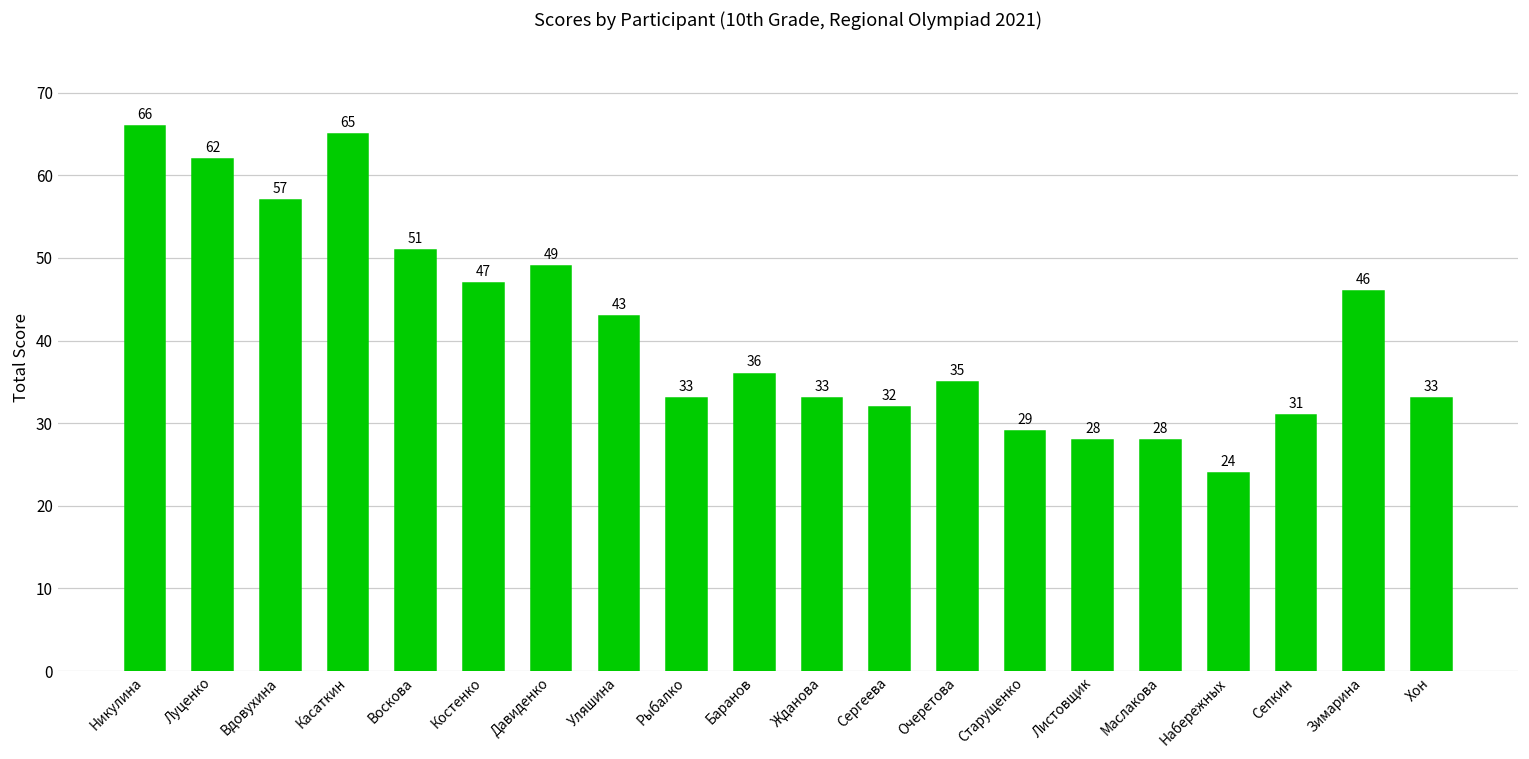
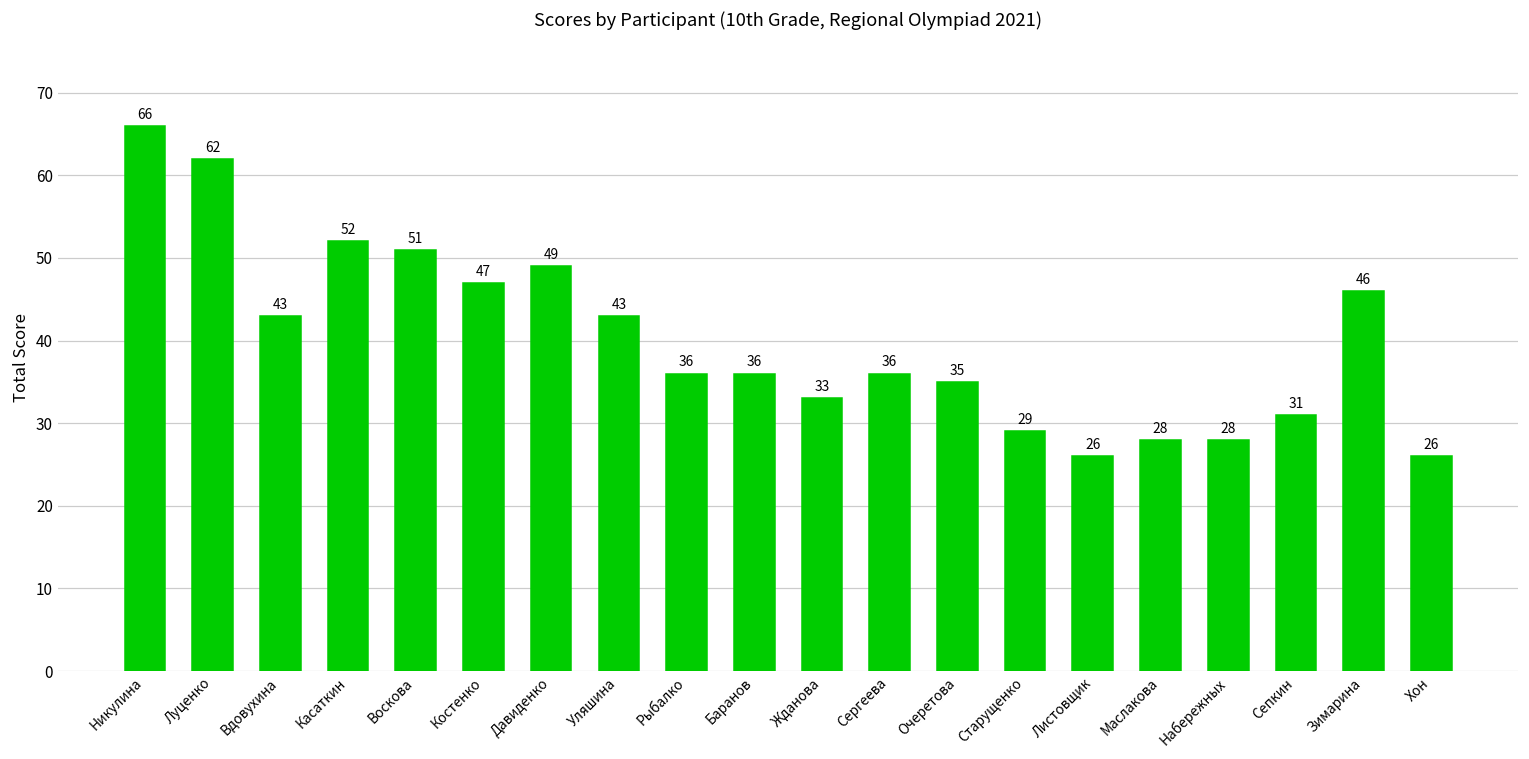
Вдовухина: 57 -> 43
Касаткин: 65 -> 52
Рыбалко: 33 -> 36
Сергеева: 32 -> 36
Листовщик: 28 -> 26
Набережных: 24 -> 28
Хон: 33 -> 26
